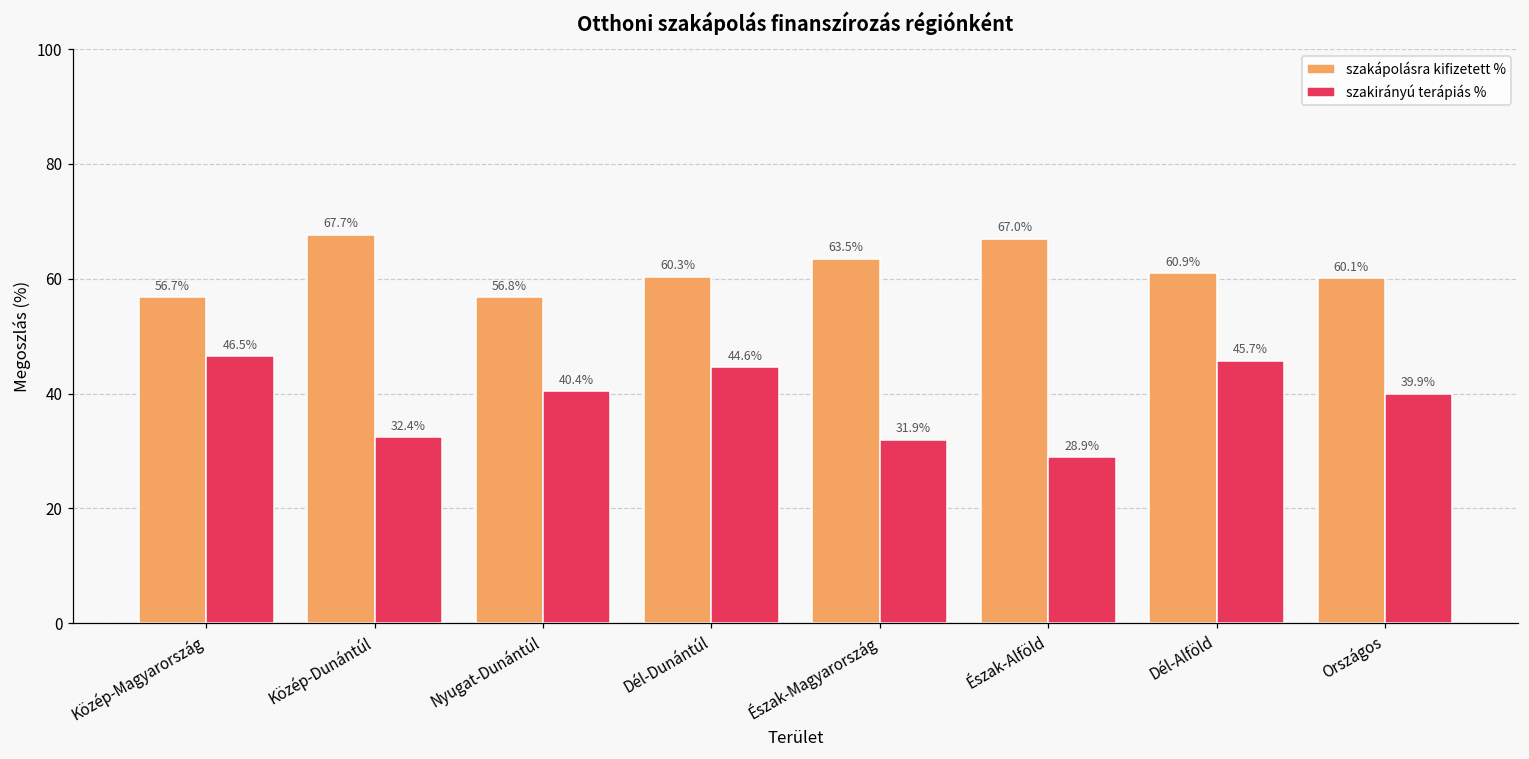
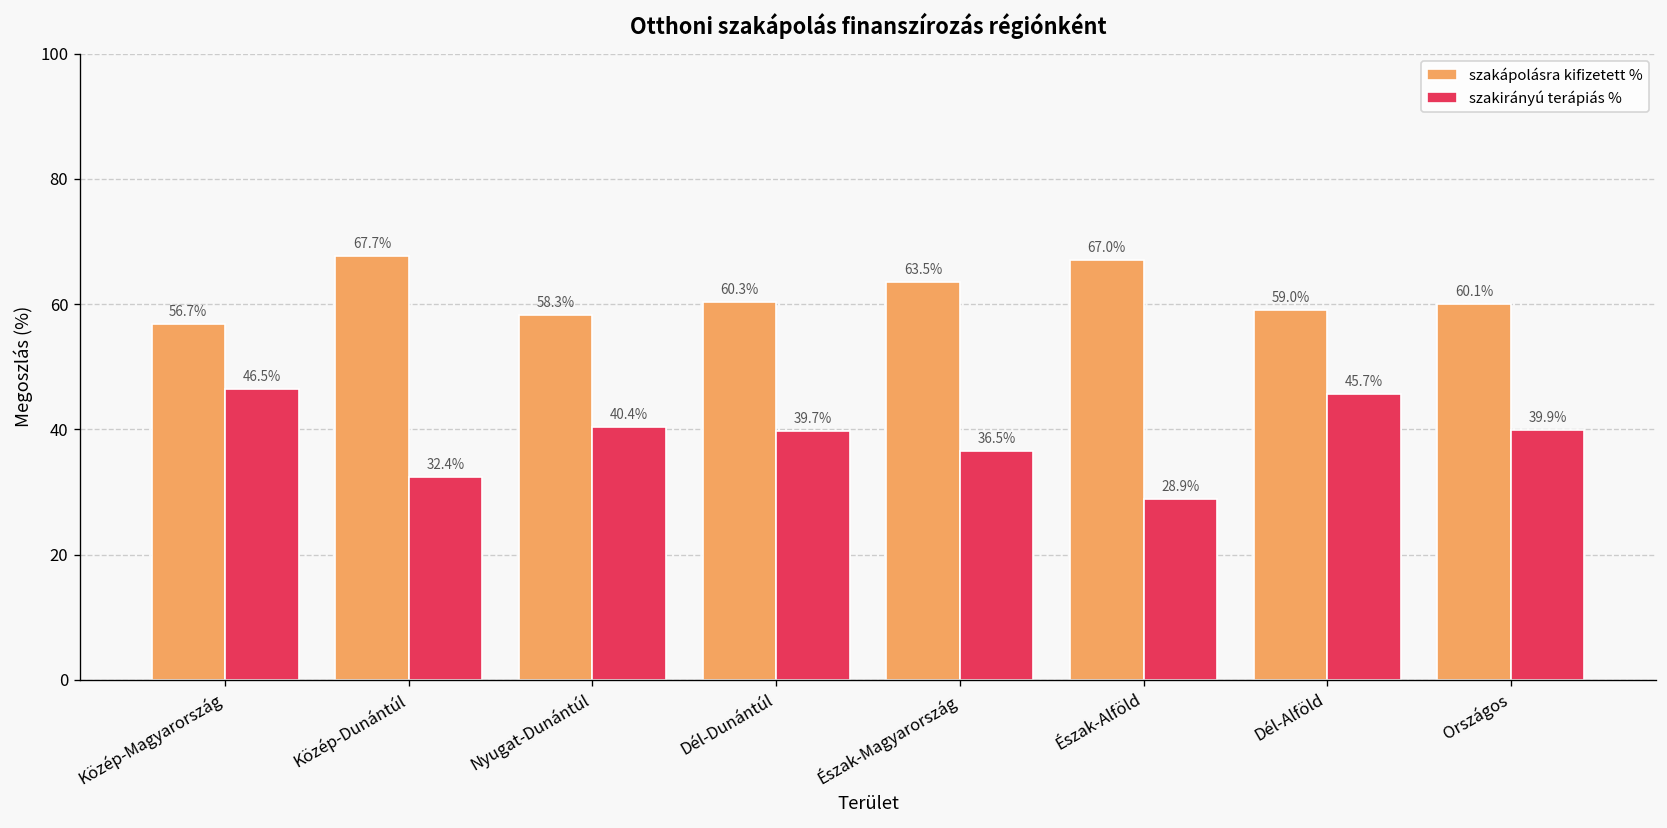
szakápolásra kifizetett %, Nyugat-Dunántúl: 56.8% -> 58.3%
szakirányú terápiás %, Dél-Dunántúl: 44.6% -> 39.7%
szakirányú terápiás %, Észak-Magyarország: 31.9% -> 36.5%
szakápolásra kifizetett %, Dél-Alföld: 60.9% -> 59.0%
